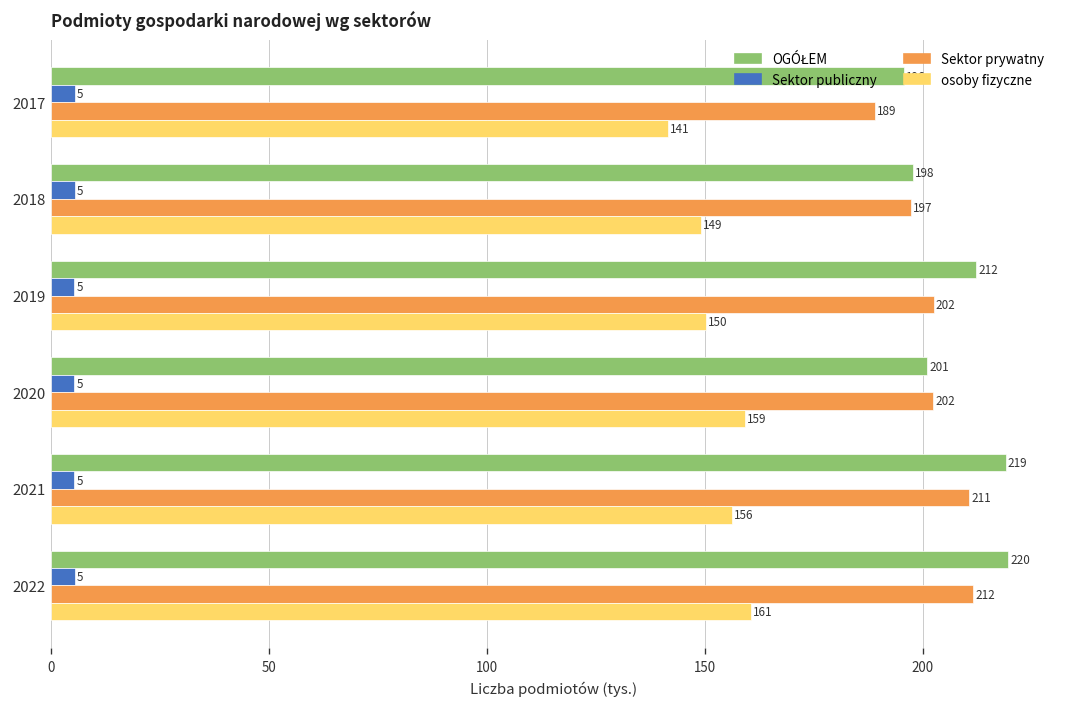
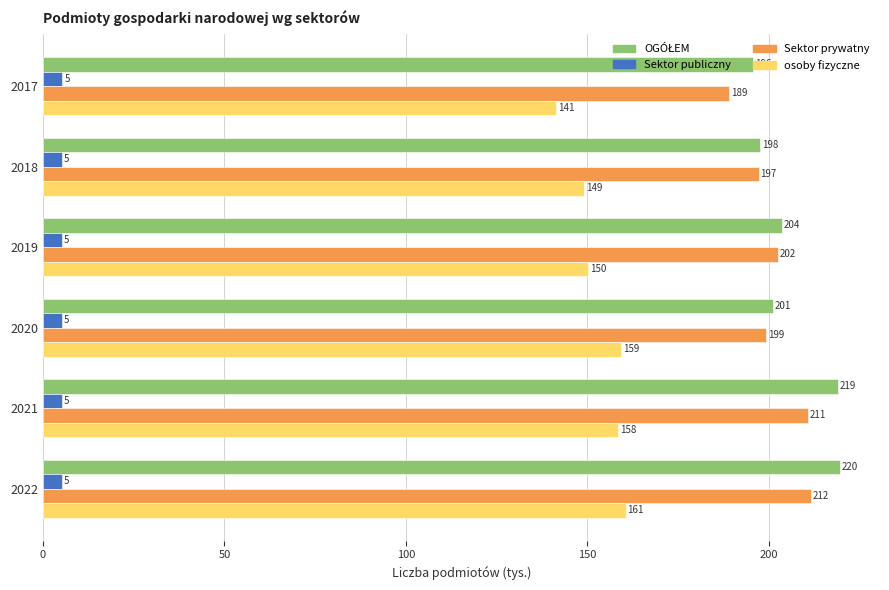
OGÓŁEM, 2019: 212 -> 204
Sektor prywatny, 2020: 202 -> 199
osoby fizyczne, 2021: 156 -> 158
